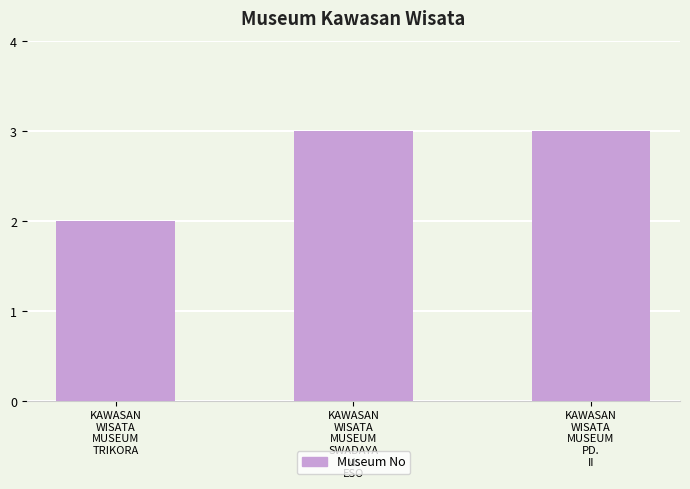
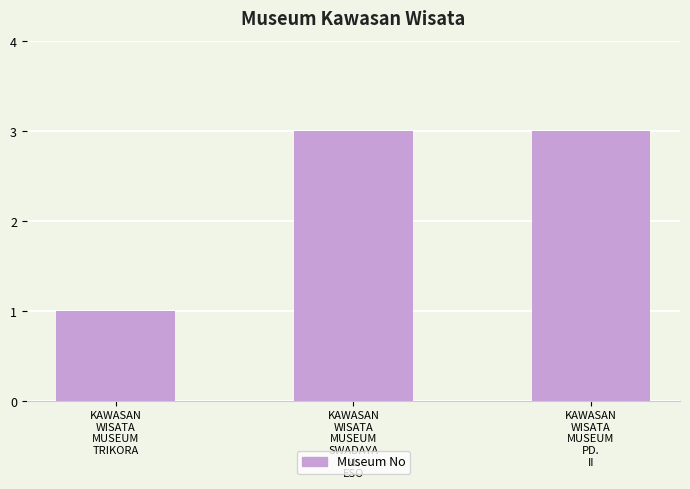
KAWASAN WISATA MUSEUM TRIKORA: 2 -> 1
